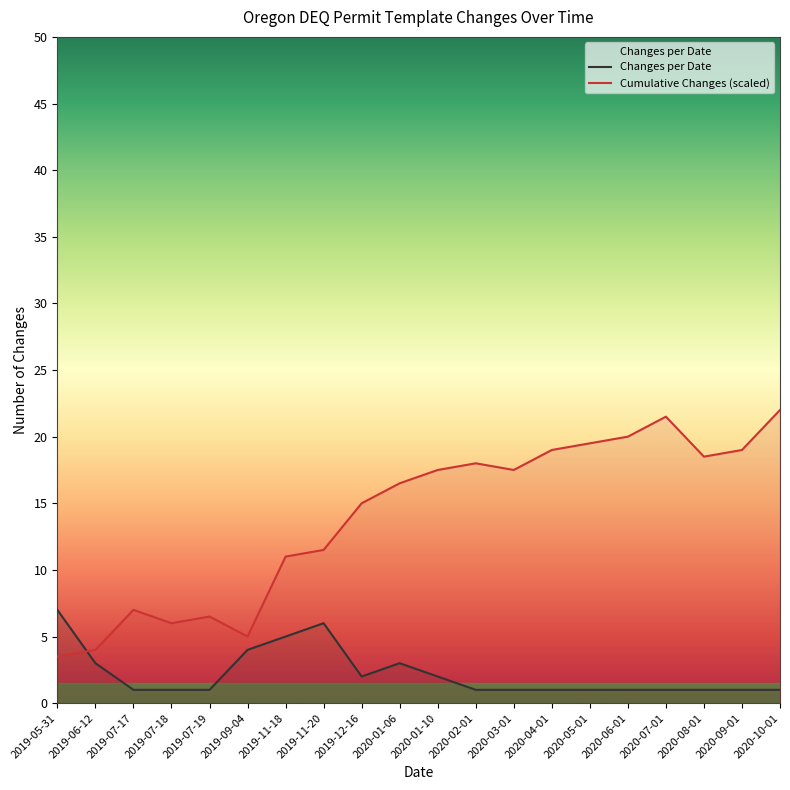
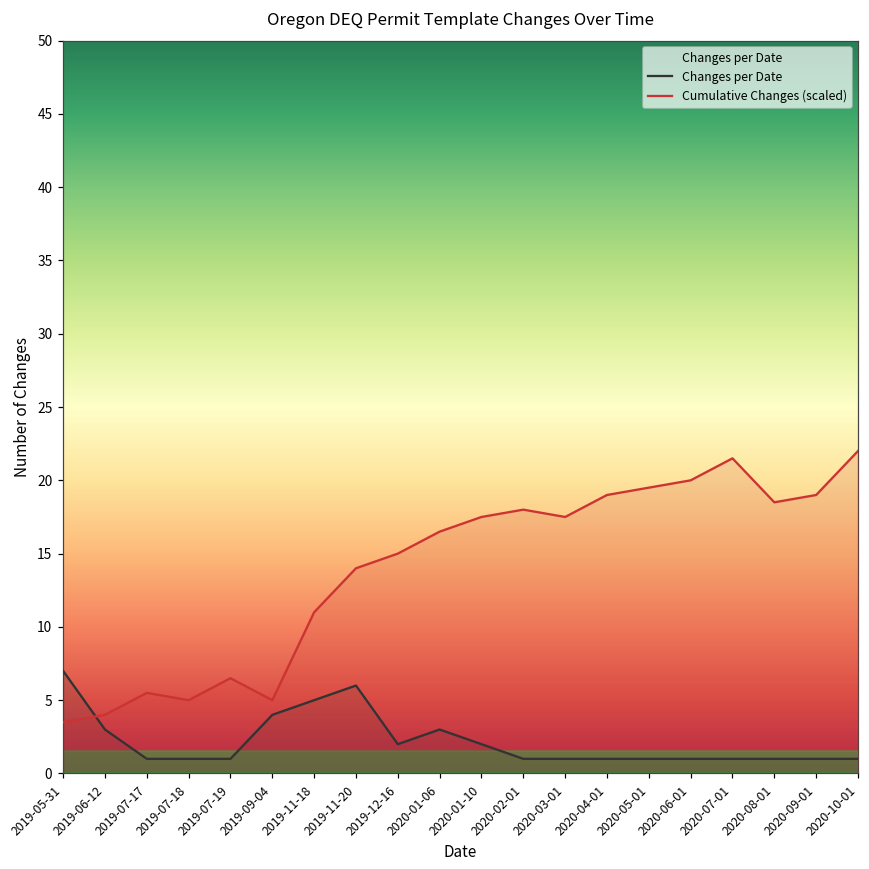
Cumulative Changes (scaled), 2019-07-17: 7.0 -> 5.5
Cumulative Changes (scaled), 2019-07-18: 6.0 -> 5.0
Cumulative Changes (scaled), 2019-11-20: 11.5 -> 14.0
